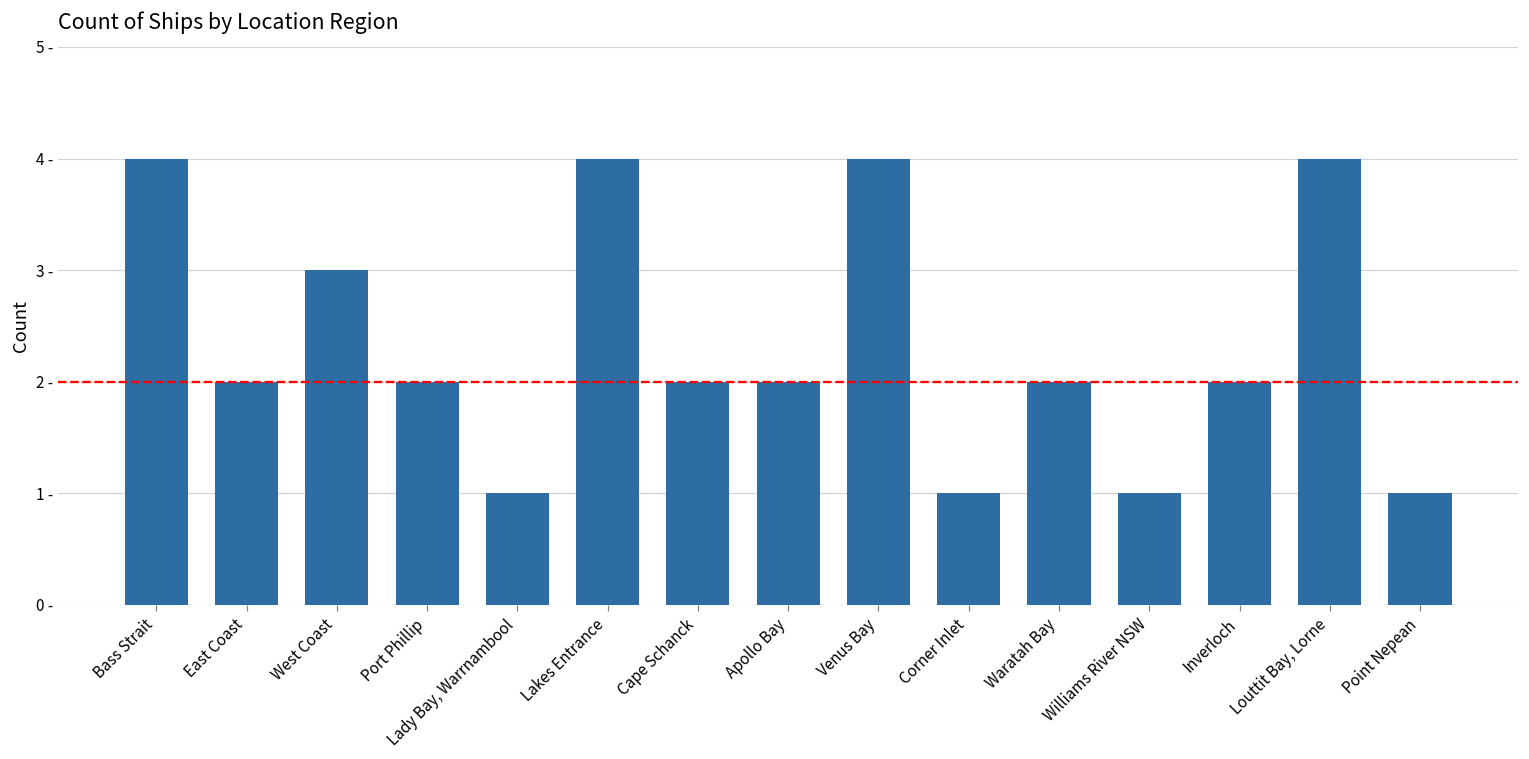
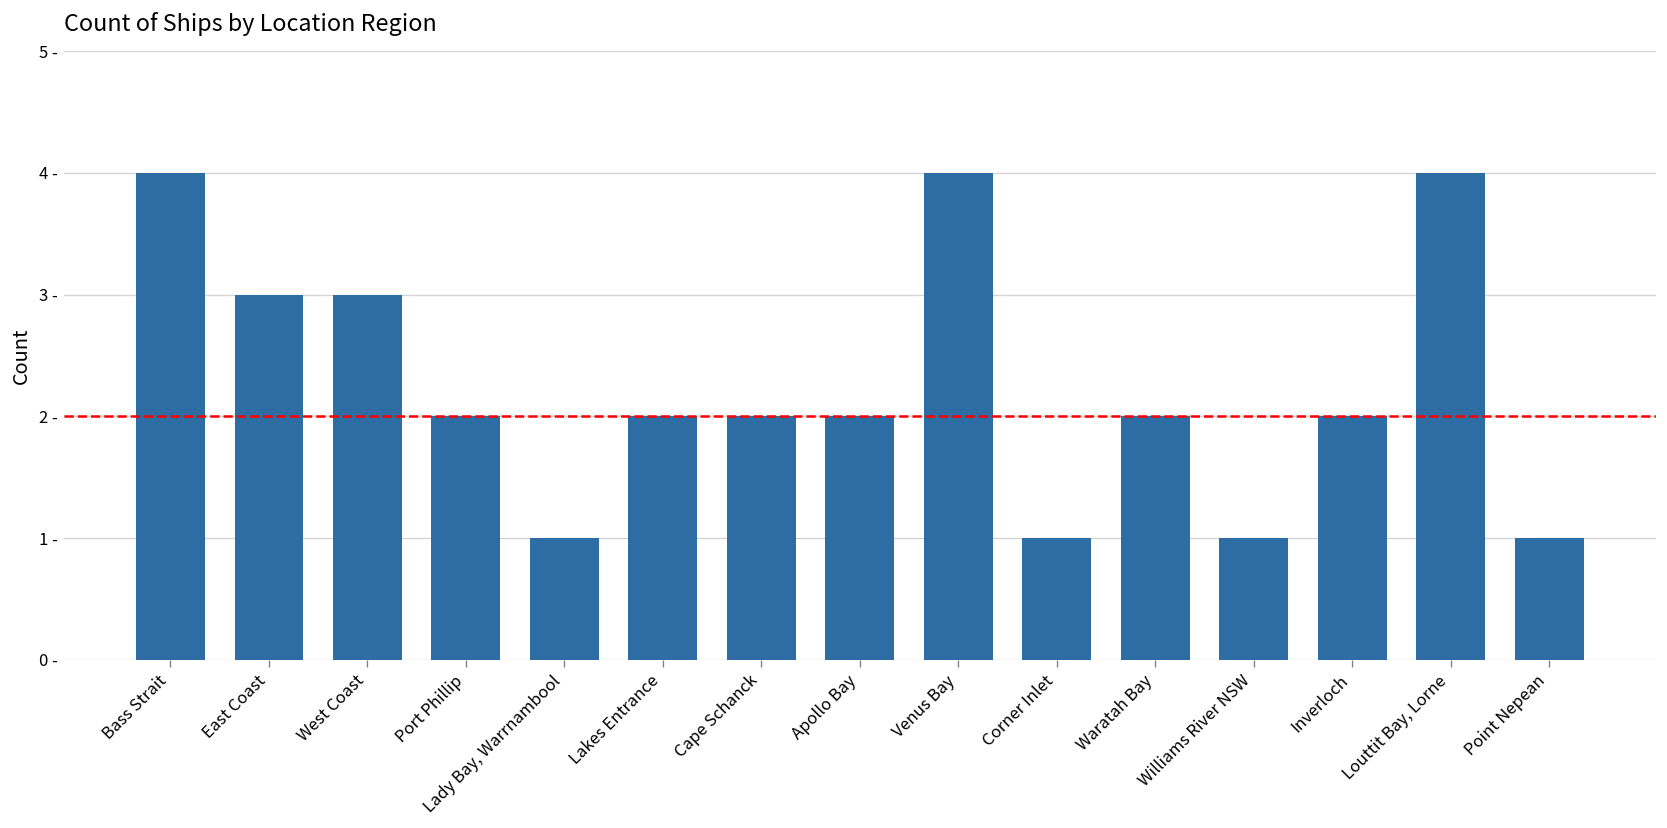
East Coast: 2 - -> 3 -
Lakes Entrance: 4 - -> 2 -
